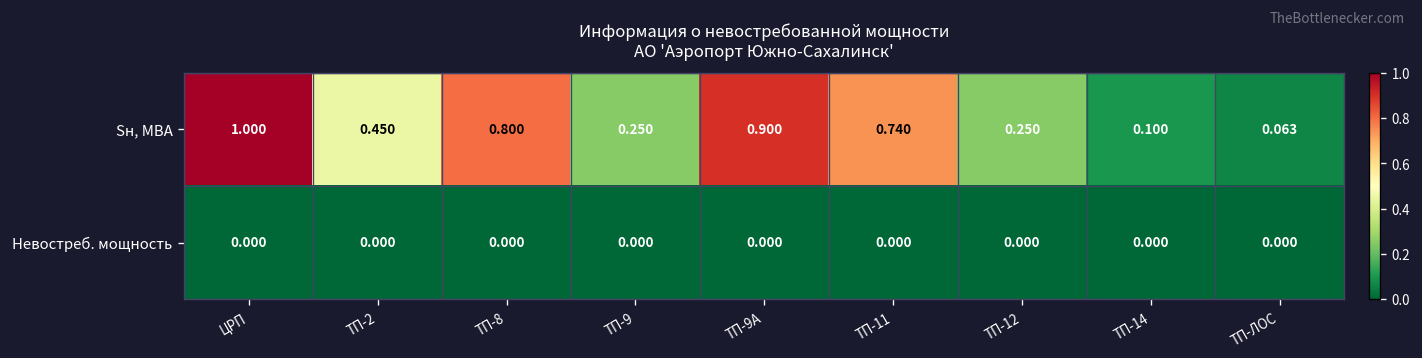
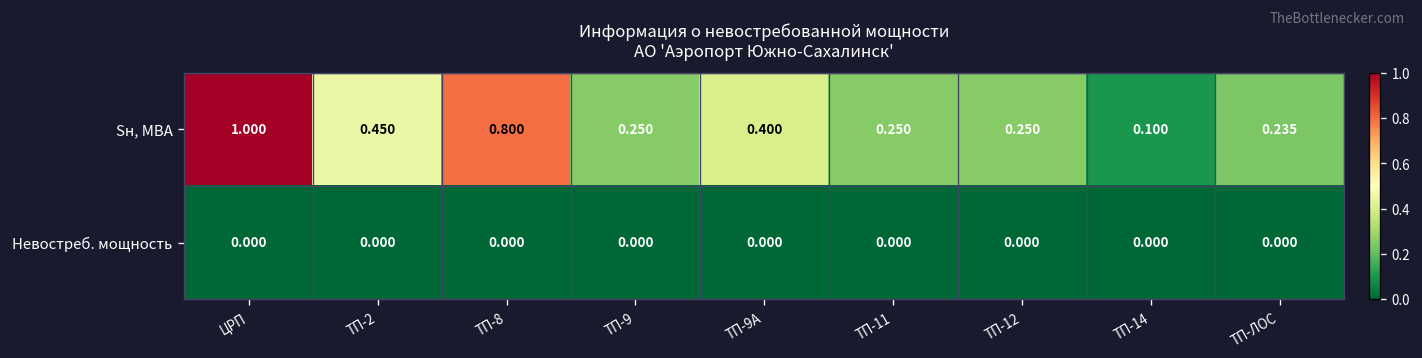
Sн, МВА, ТП-9А: 0.900 -> 0.400
Sн, МВА, ТП-11: 0.740 -> 0.250
Sн, МВА, ТП-ЛОС: 0.063 -> 0.235
